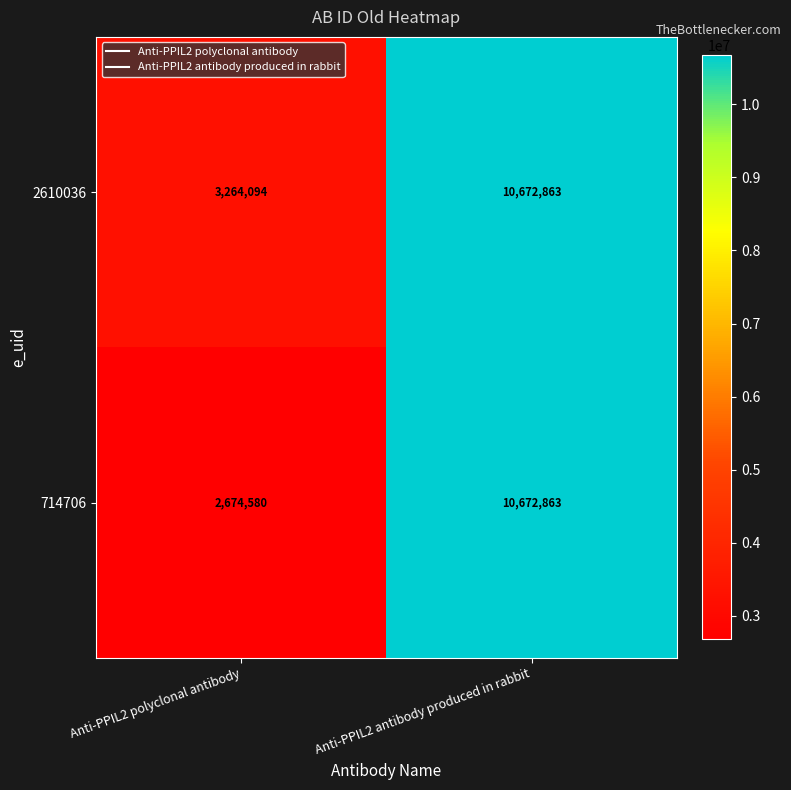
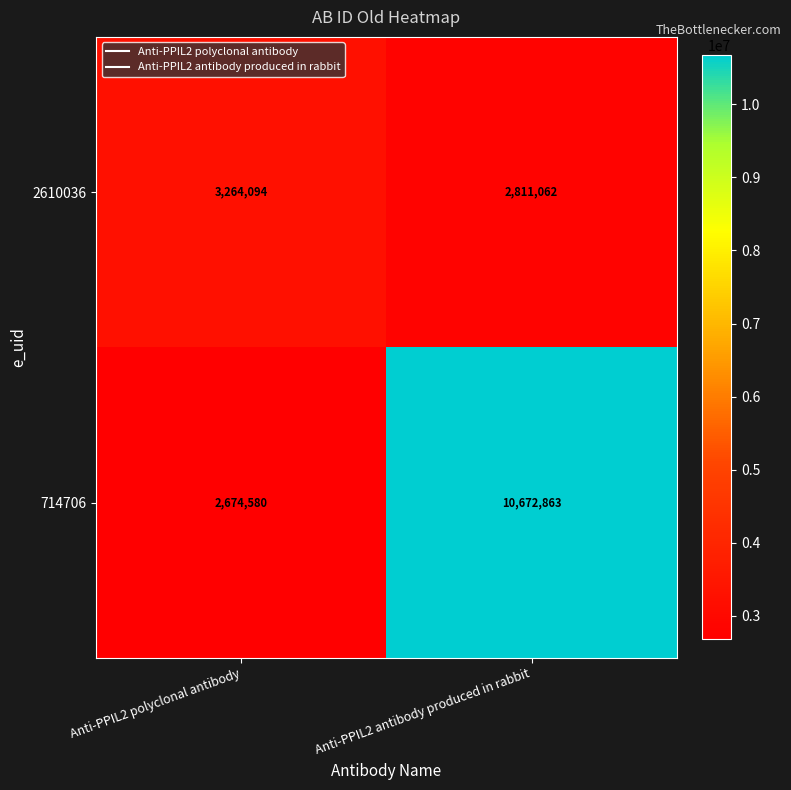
2610036, Anti-PPIL2 antibody produced in rabbit: 10,672,863 -> 2,811,062
